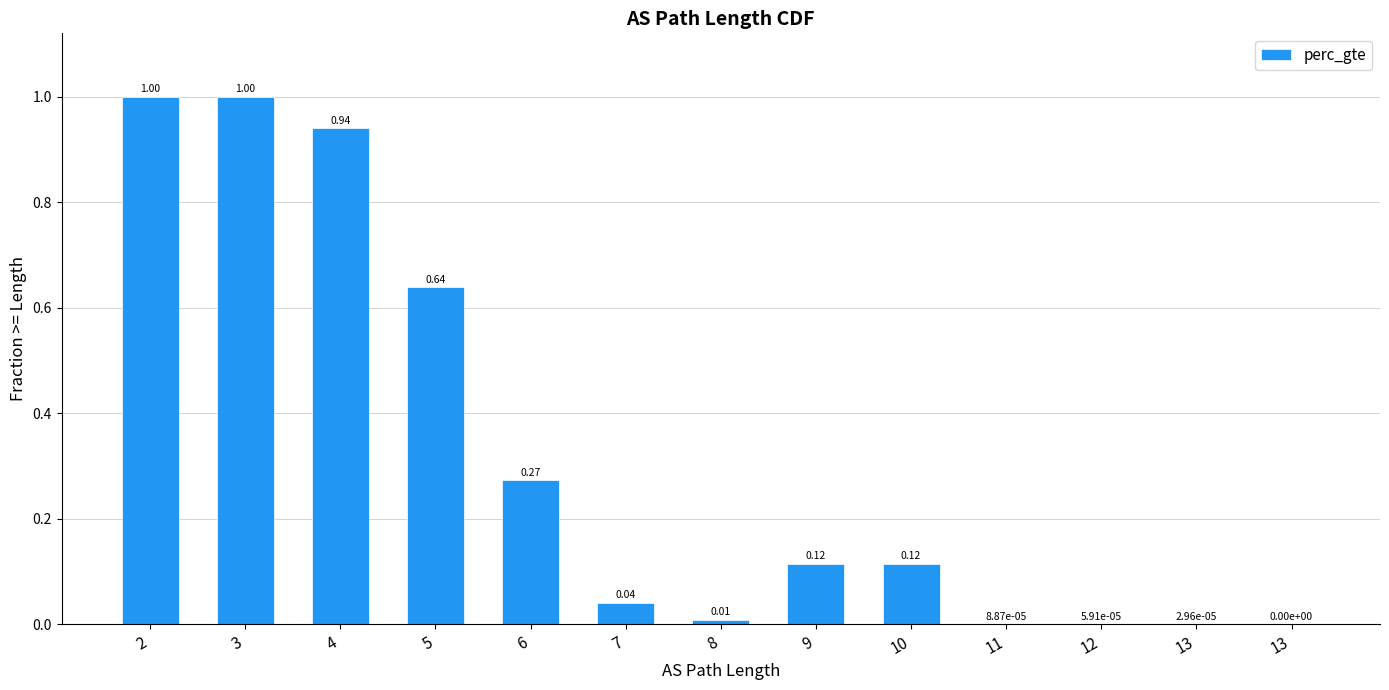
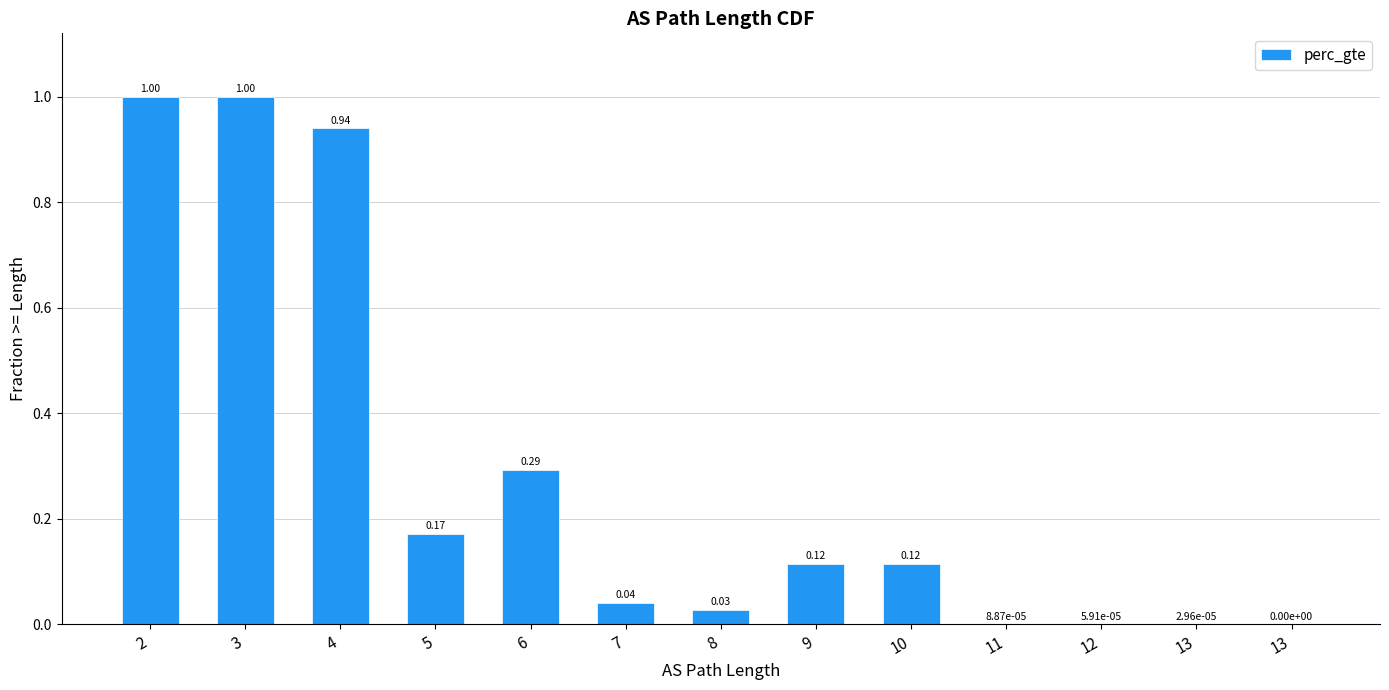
5: 0.64 -> 0.17
6: 0.27 -> 0.29
8: 0.01 -> 0.03
